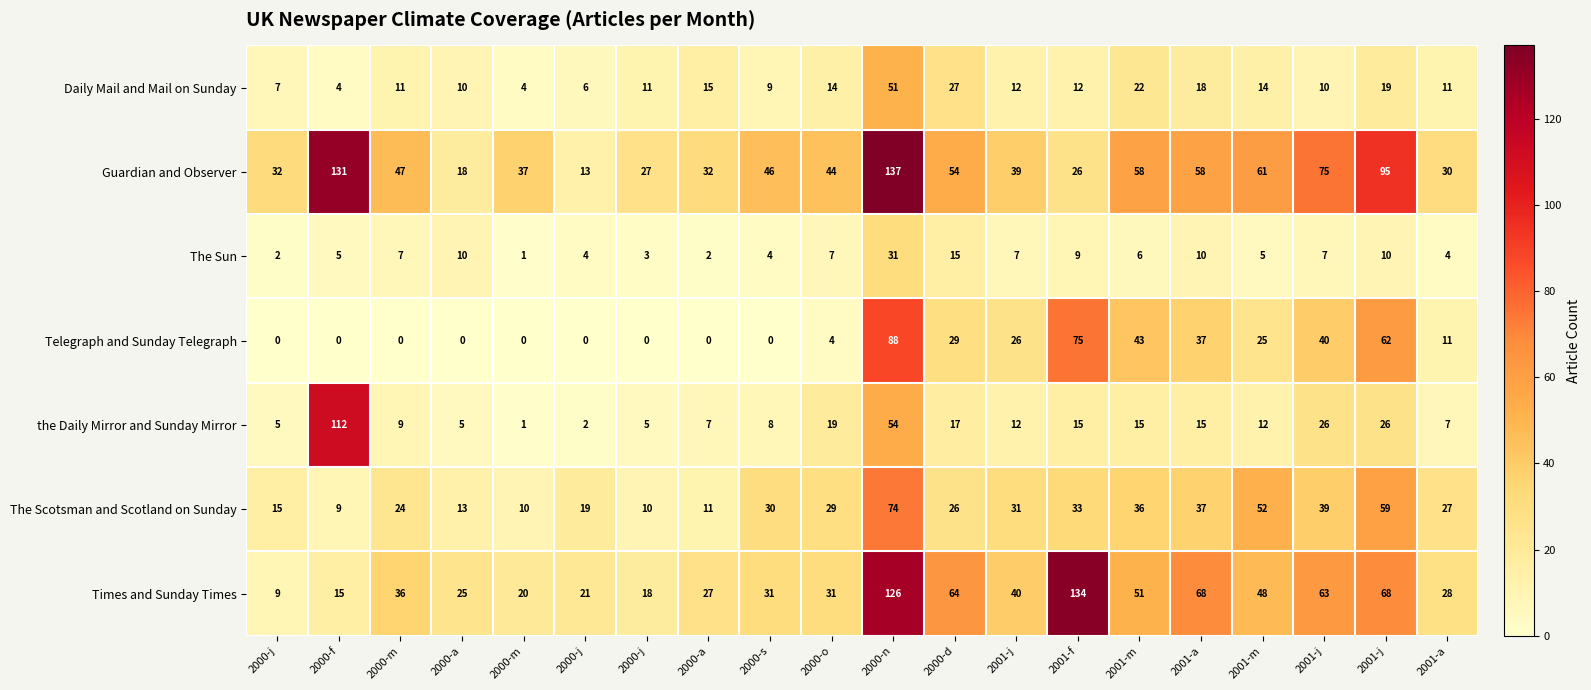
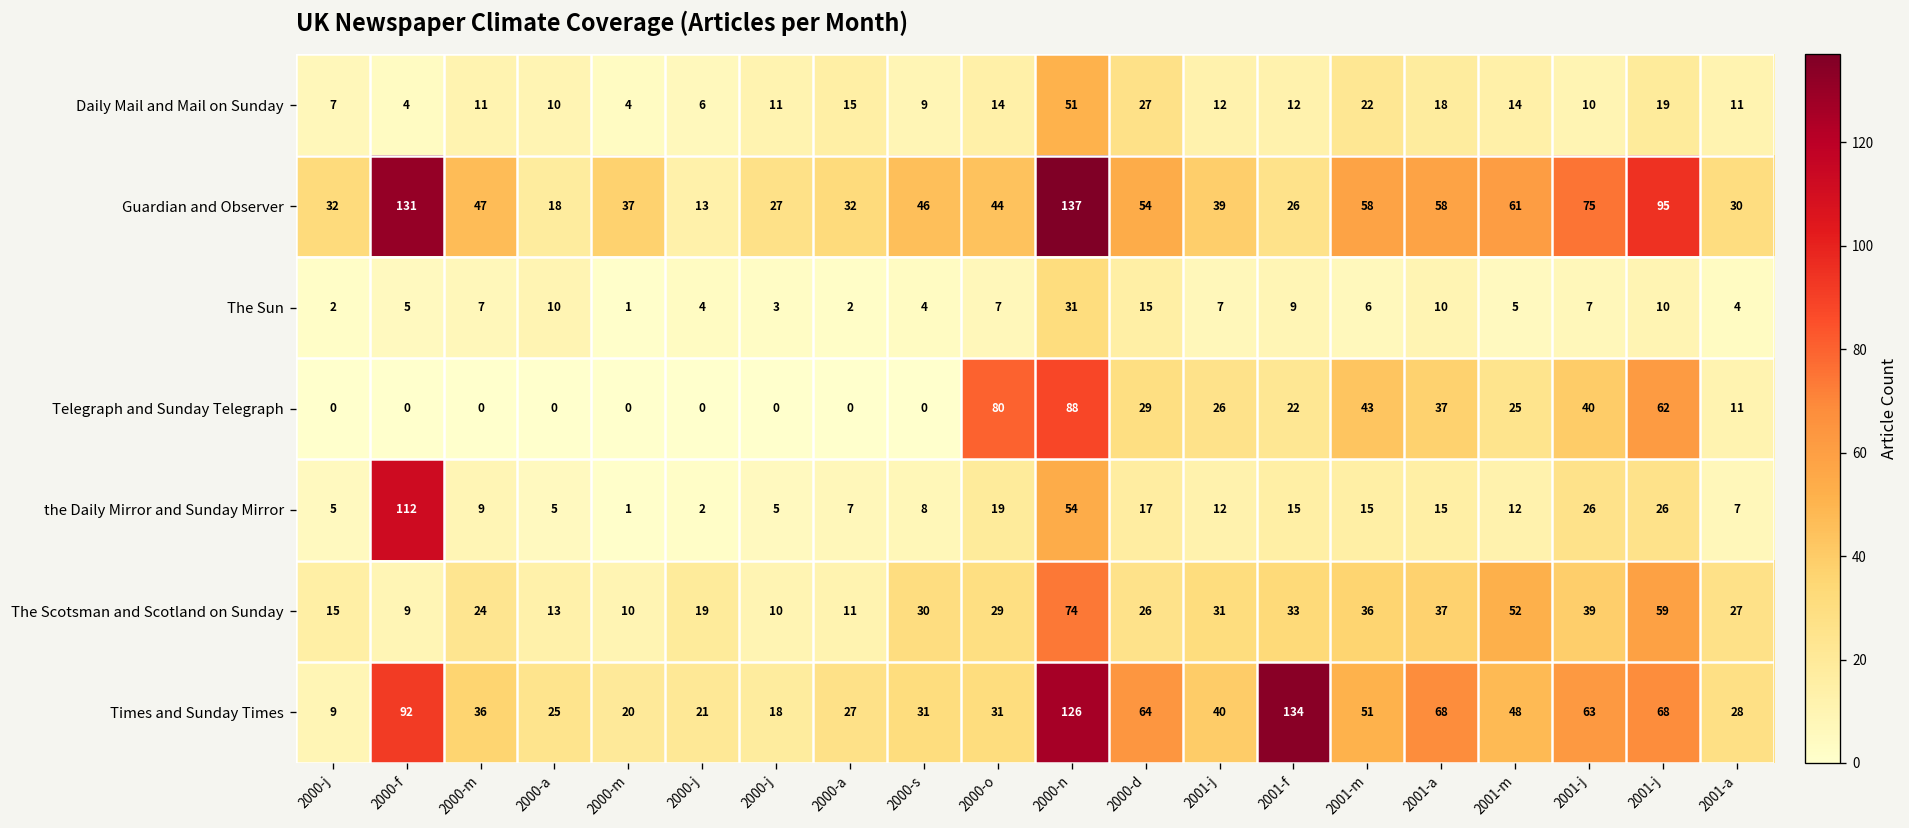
Telegraph and Sunday Telegraph, 2000-o: 4 -> 80
Telegraph and Sunday Telegraph, 2001-f: 75 -> 22
Times and Sunday Times, 2000-f: 15 -> 92
